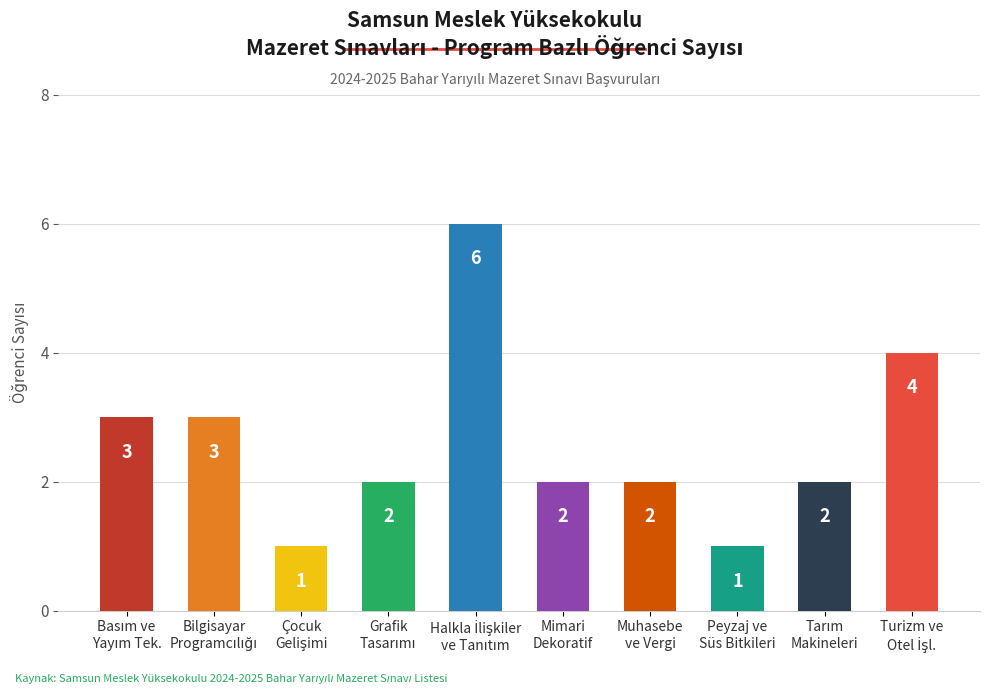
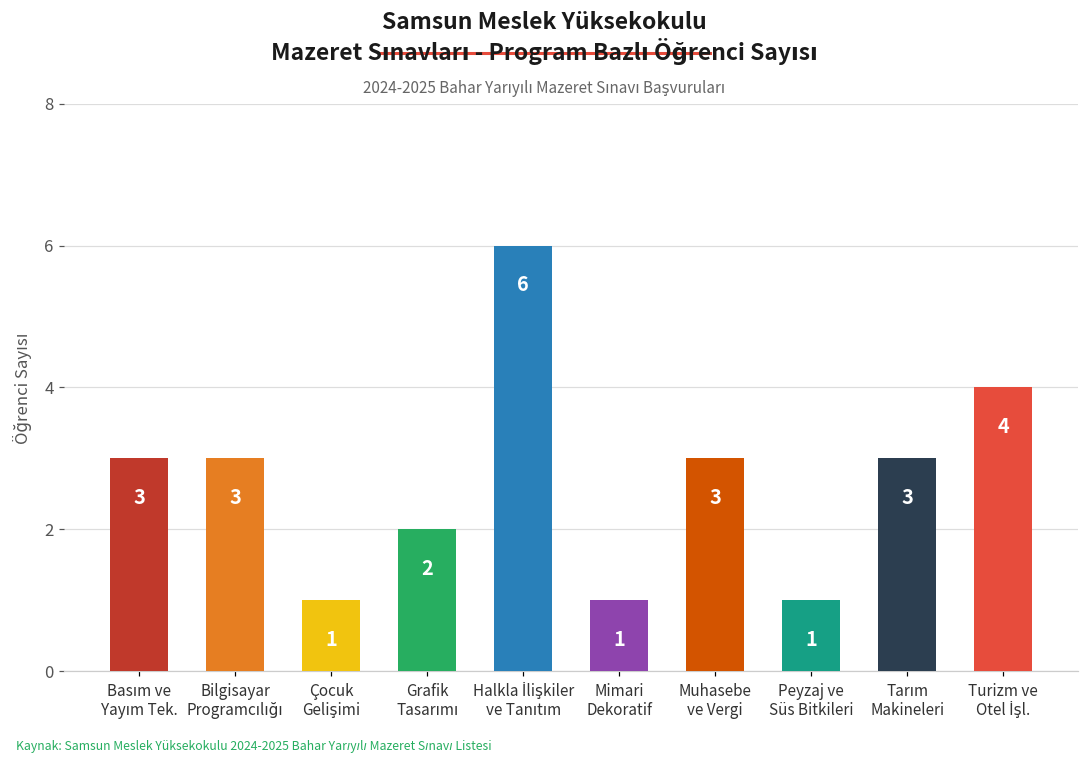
Mimari Dekoratif: 2 -> 1
Muhasebe ve Vergi: 2 -> 3
Tarım Makineleri: 2 -> 3
